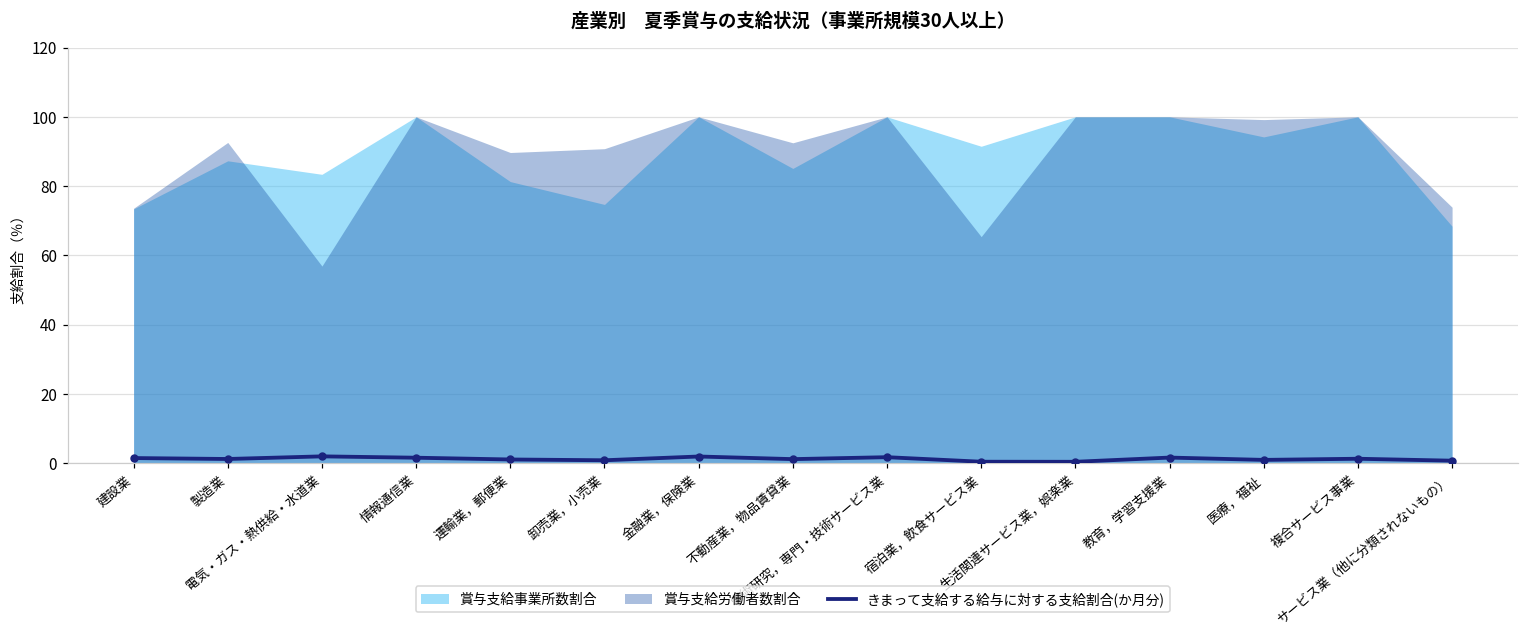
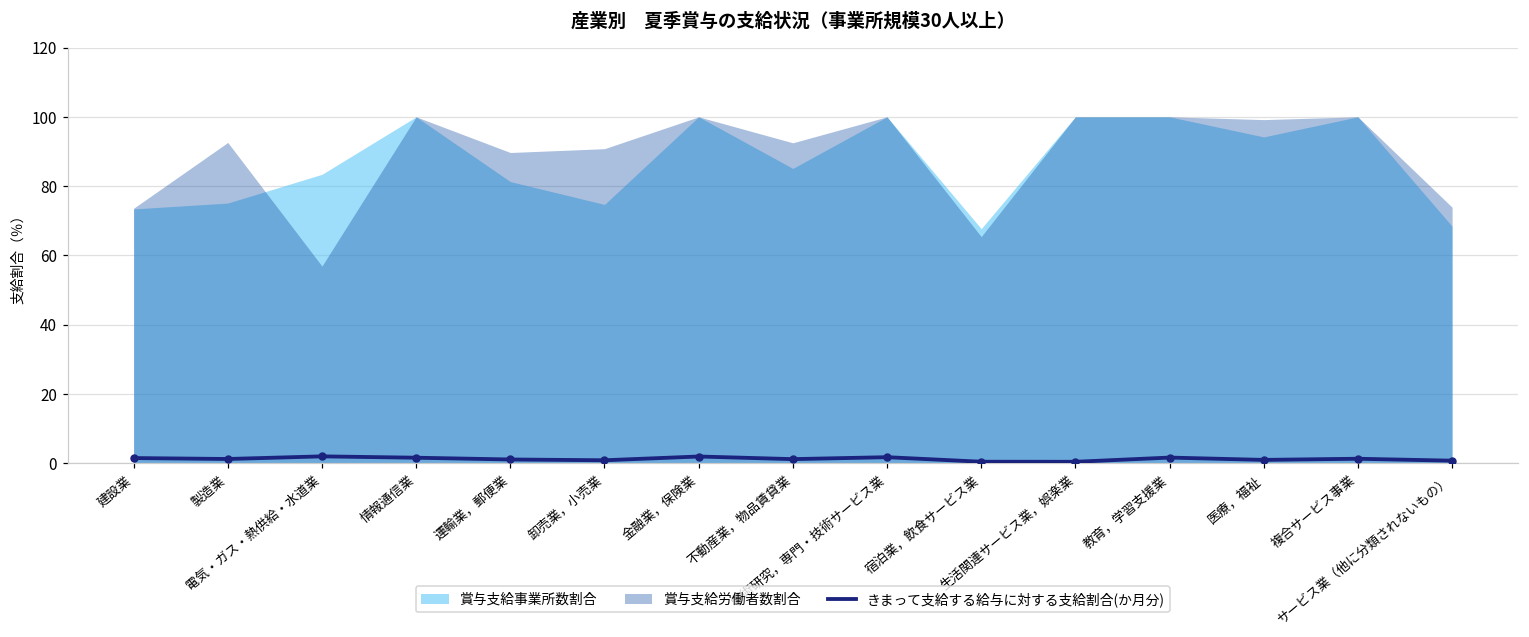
賞与支給事業所数割合, 製造業: 87 -> 75
賞与支給事業所数割合, 宿泊業，飲食サービス業: 92 -> 68
